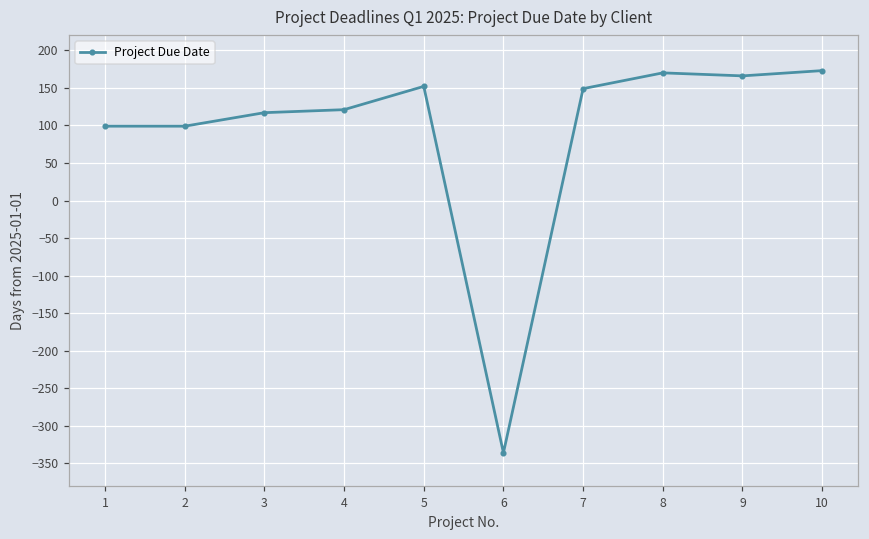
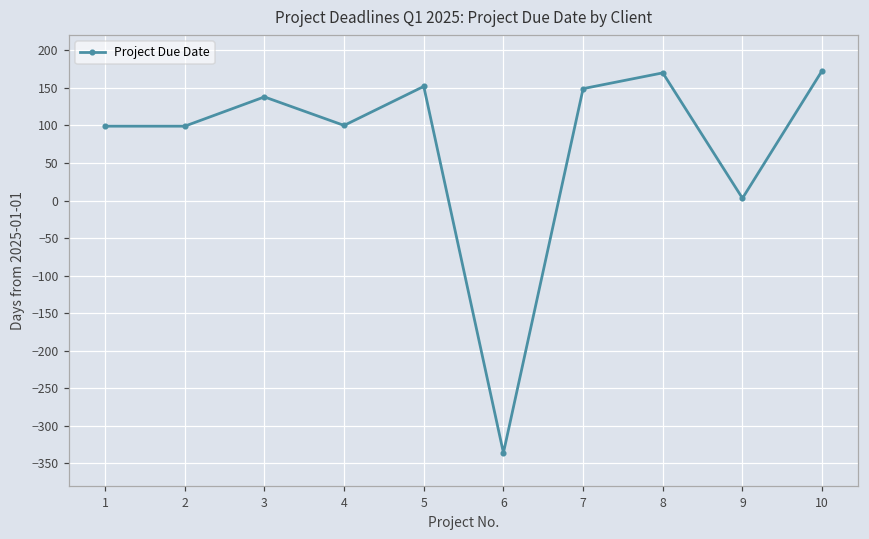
3: 120 -> 140
4: 120 -> 100
9: 170 -> 0
